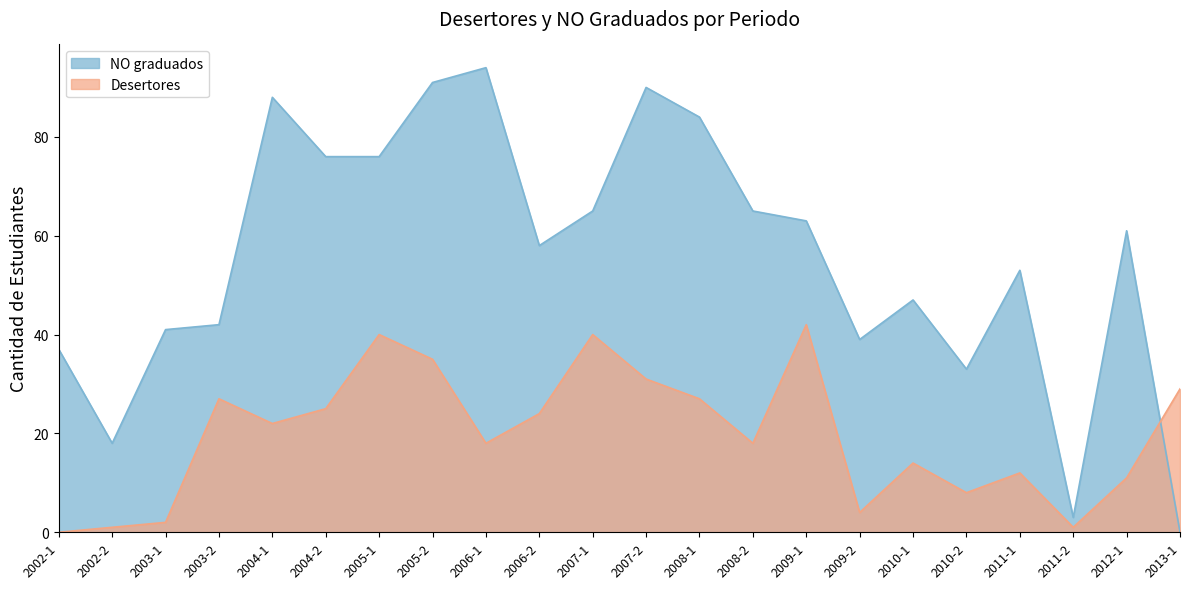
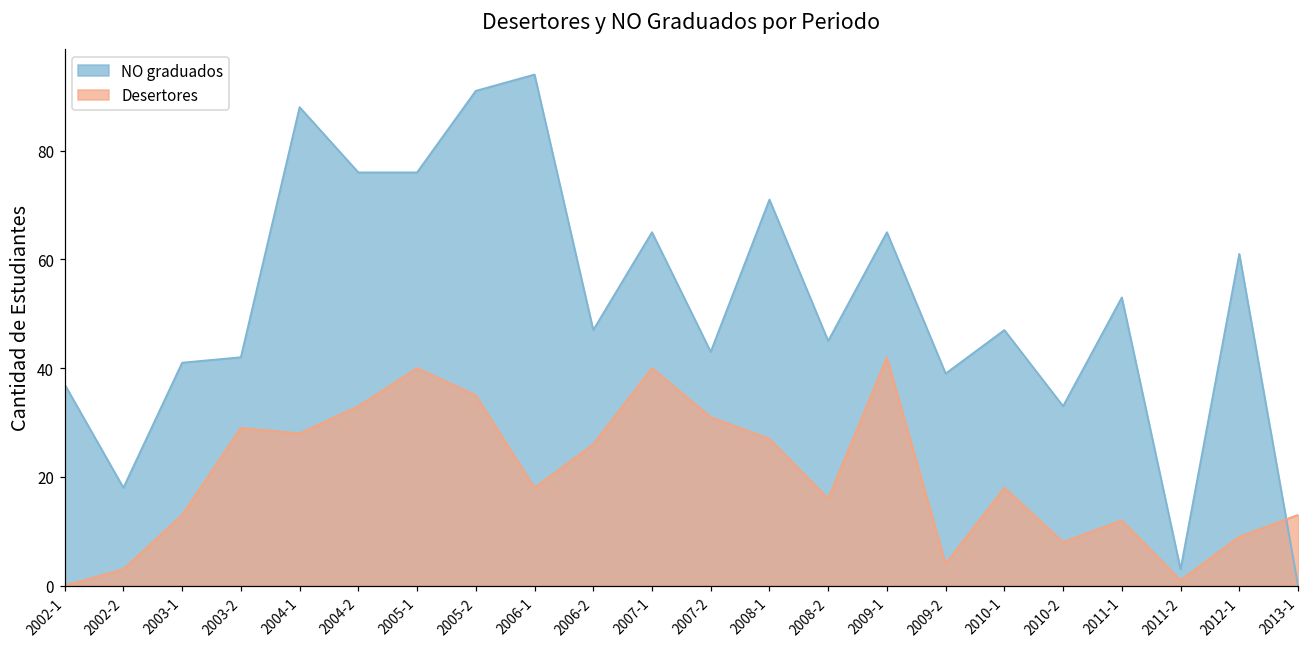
Desertores, 2002-2: 1 -> 3
Desertores, 2003-1: 2 -> 13
Desertores, 2003-2: 27 -> 29
Desertores, 2004-1: 22 -> 28
Desertores, 2004-2: 25 -> 33
NO graduados, 2006-2: 58 -> 47
Desertores, 2006-2: 24 -> 26
NO graduados, 2007-2: 90 -> 43
NO graduados, 2008-1: 84 -> 71
NO graduados, 2008-2: 65 -> 45
Desertores, 2008-2: 18 -> 16
NO graduados, 2009-1: 63 -> 65
Desertores, 2010-1: 14 -> 18
Desertores, 2012-1: 11 -> 9
Desertores, 2013-1: 29 -> 13
